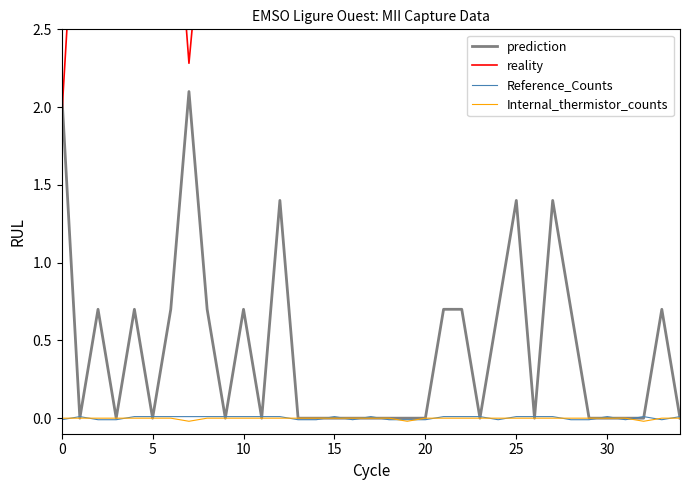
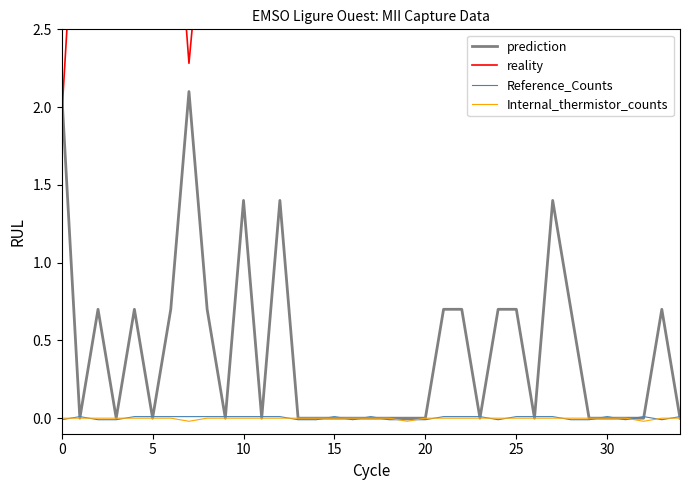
prediction, 10: 0.70 -> 1.40
prediction, 25: 1.40 -> 0.70
